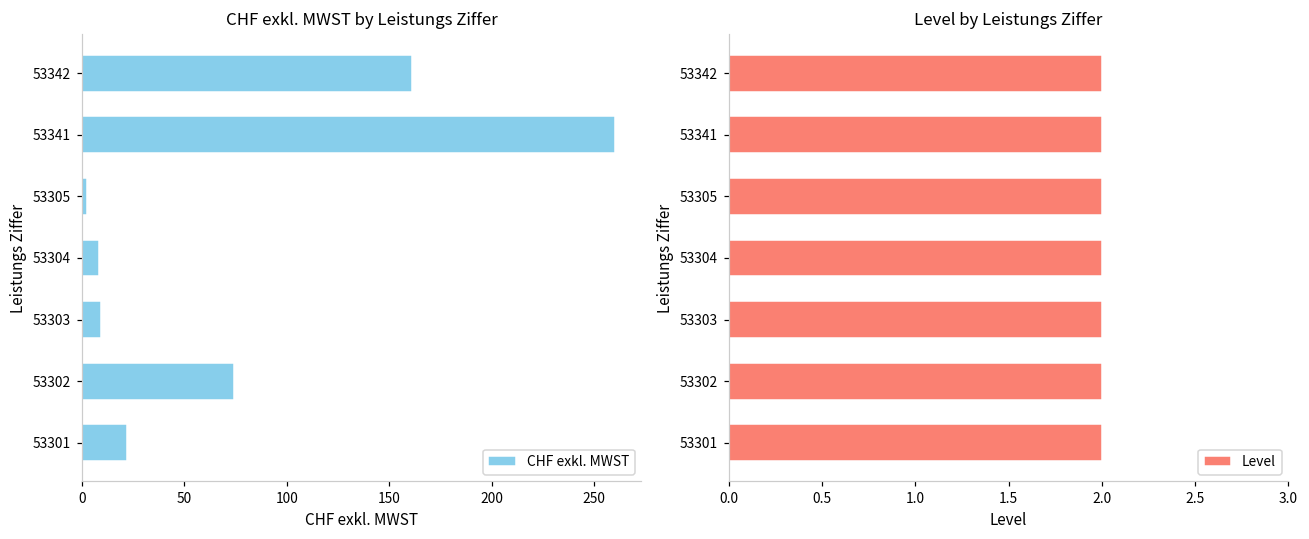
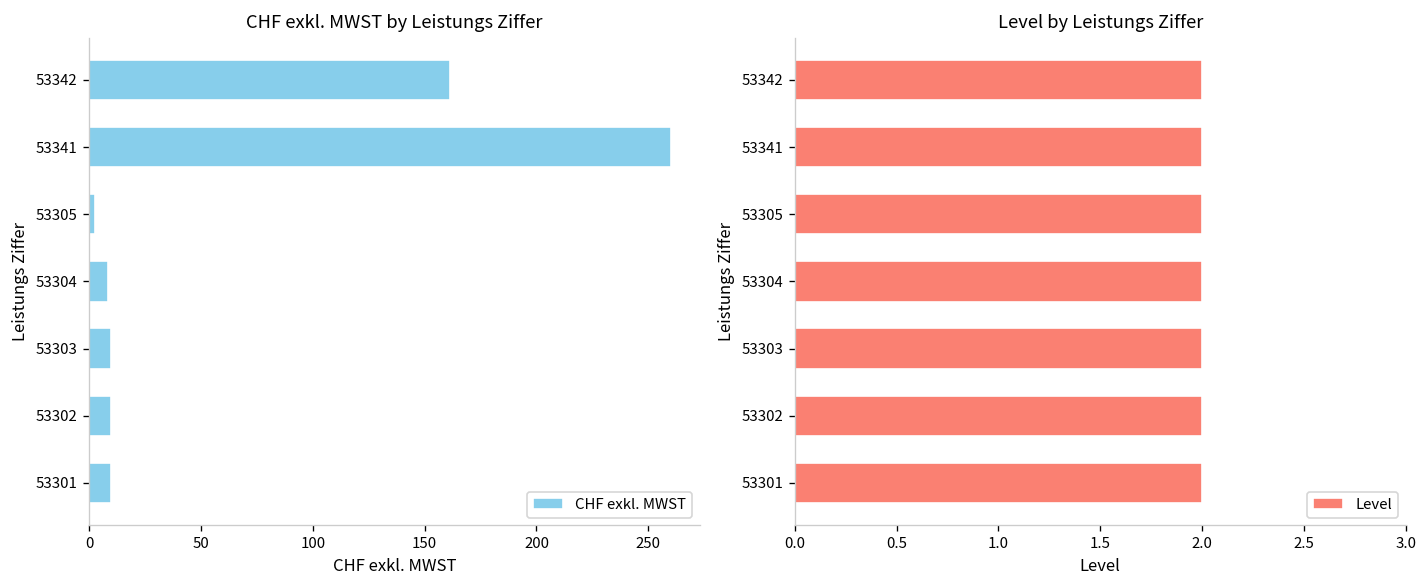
CHF exkl. MWST by Leistungs Ziffer, 53302: 74 -> 10
CHF exkl. MWST by Leistungs Ziffer, 53301: 22 -> 10
